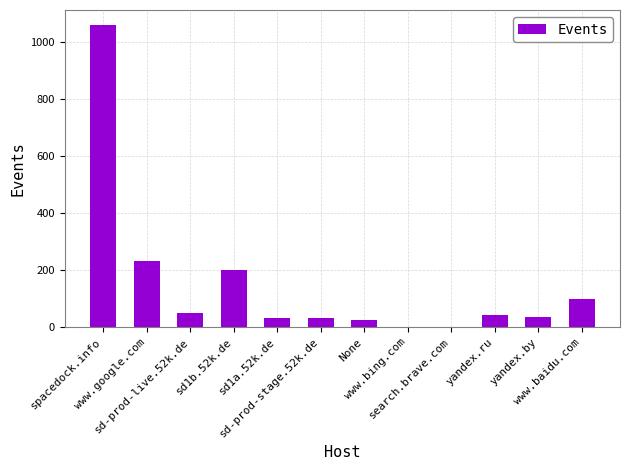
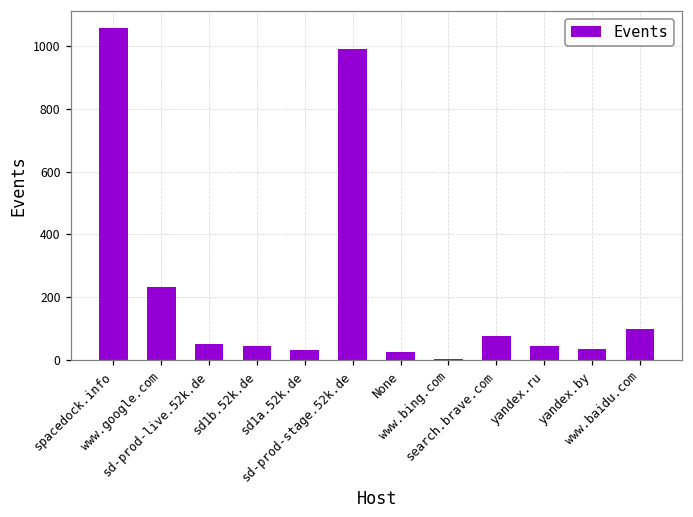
sd1b.52k.de: 200 -> 40
sd-prod-stage.52k.de: 30 -> 990
search.brave.com: 0 -> 80
